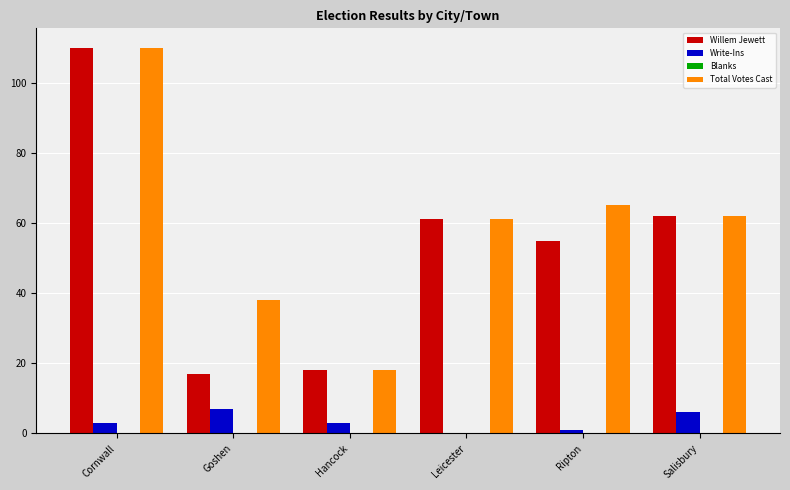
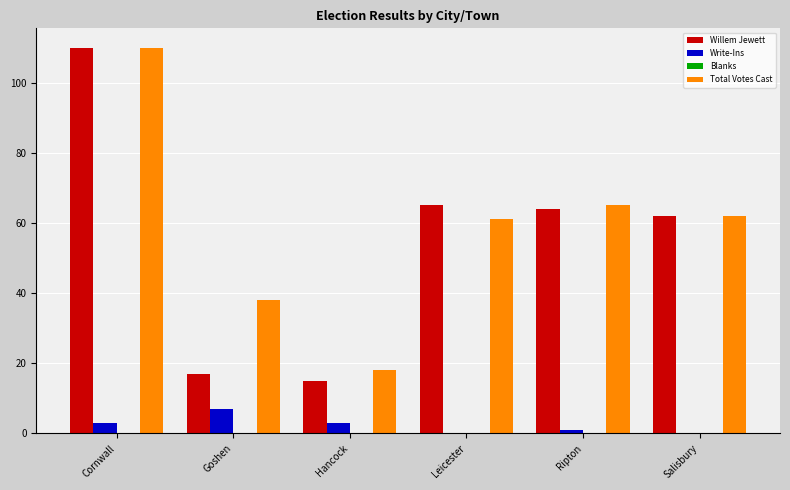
Willem Jewett, Hancock: 18 -> 15
Willem Jewett, Leicester: 61 -> 65
Willem Jewett, Ripton: 55 -> 64
Write-Ins, Salisbury: 6 -> 0
